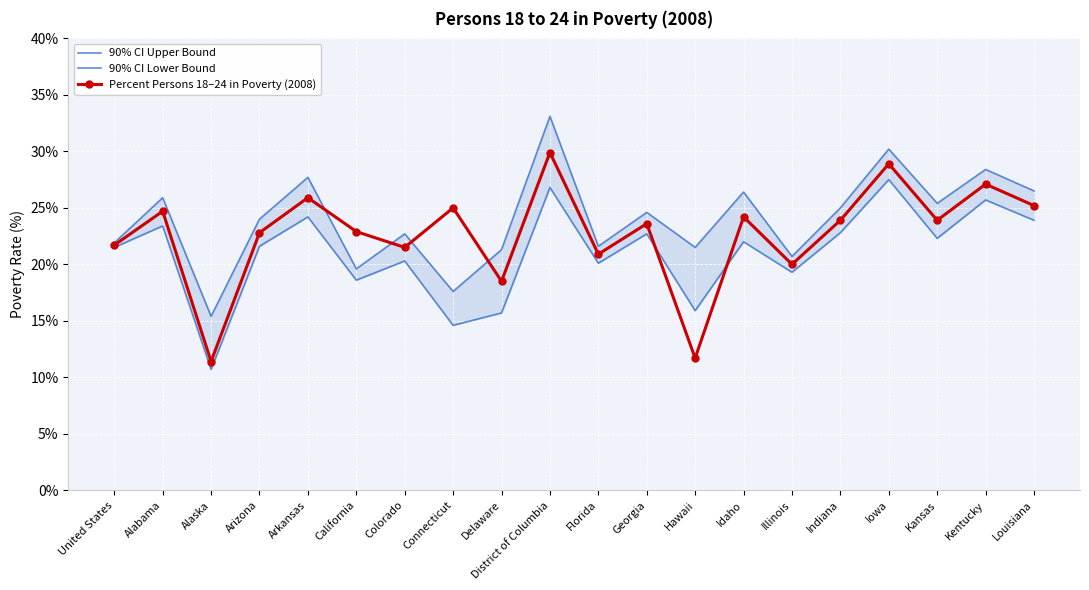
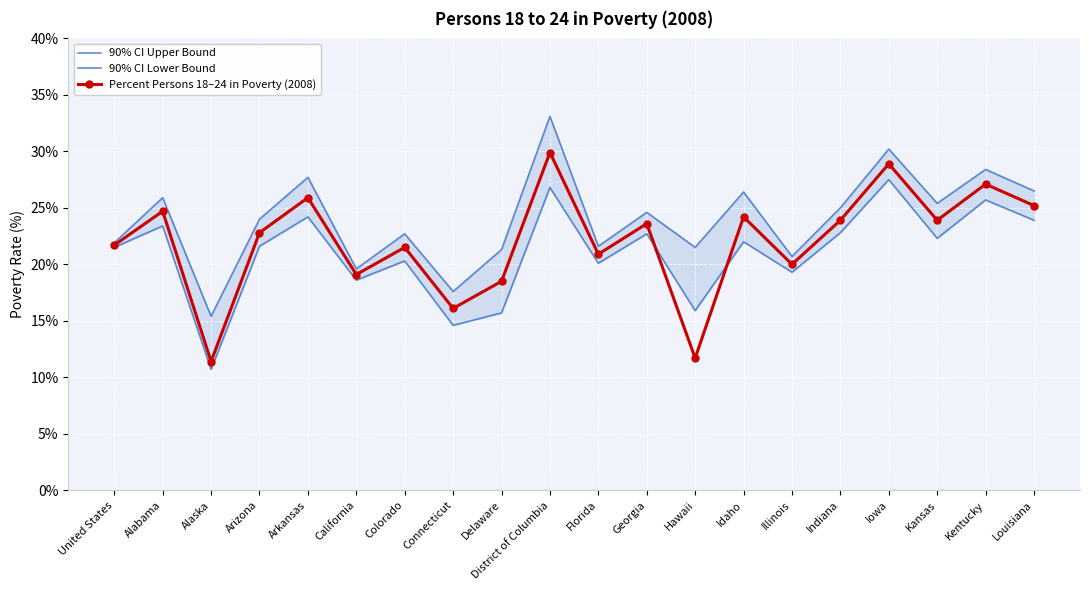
Percent Persons 18–24 in Poverty (2008), California: 22.9% -> 19.1%
Percent Persons 18–24 in Poverty (2008), Connecticut: 25.0% -> 16.1%
